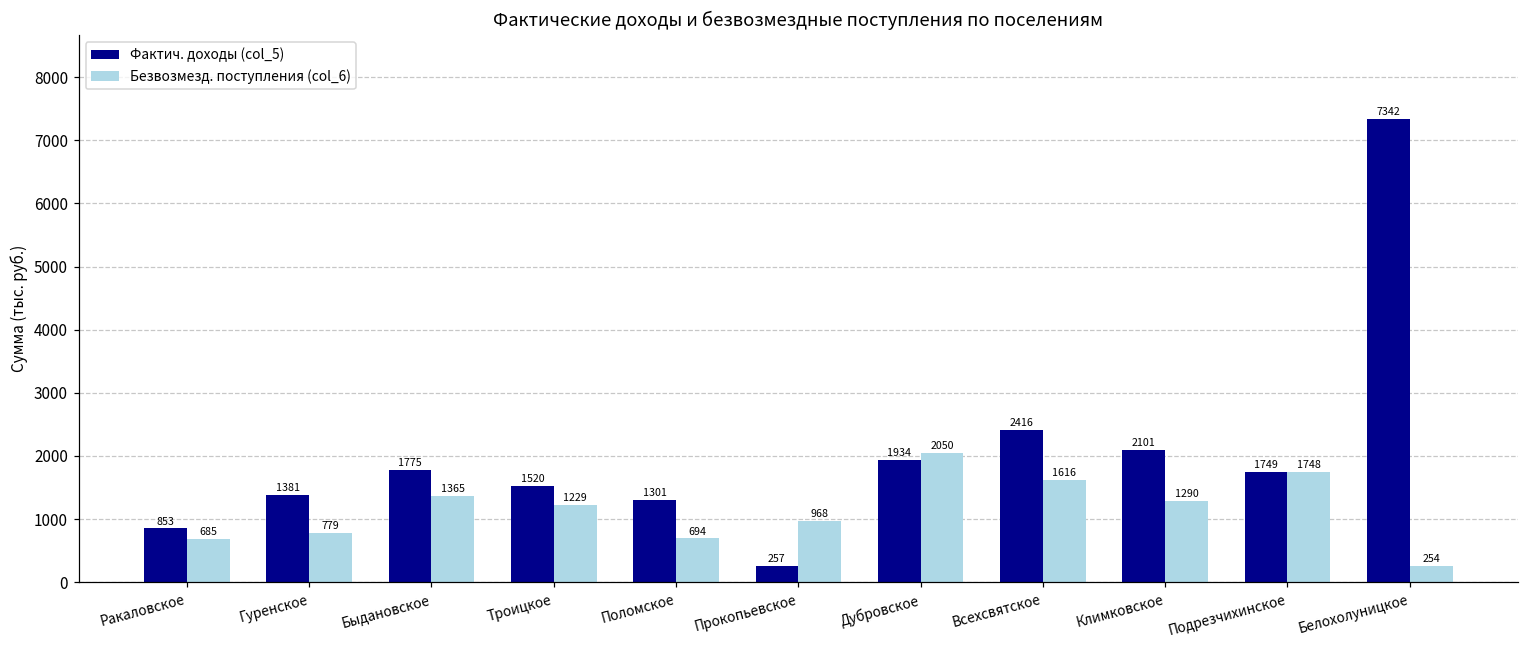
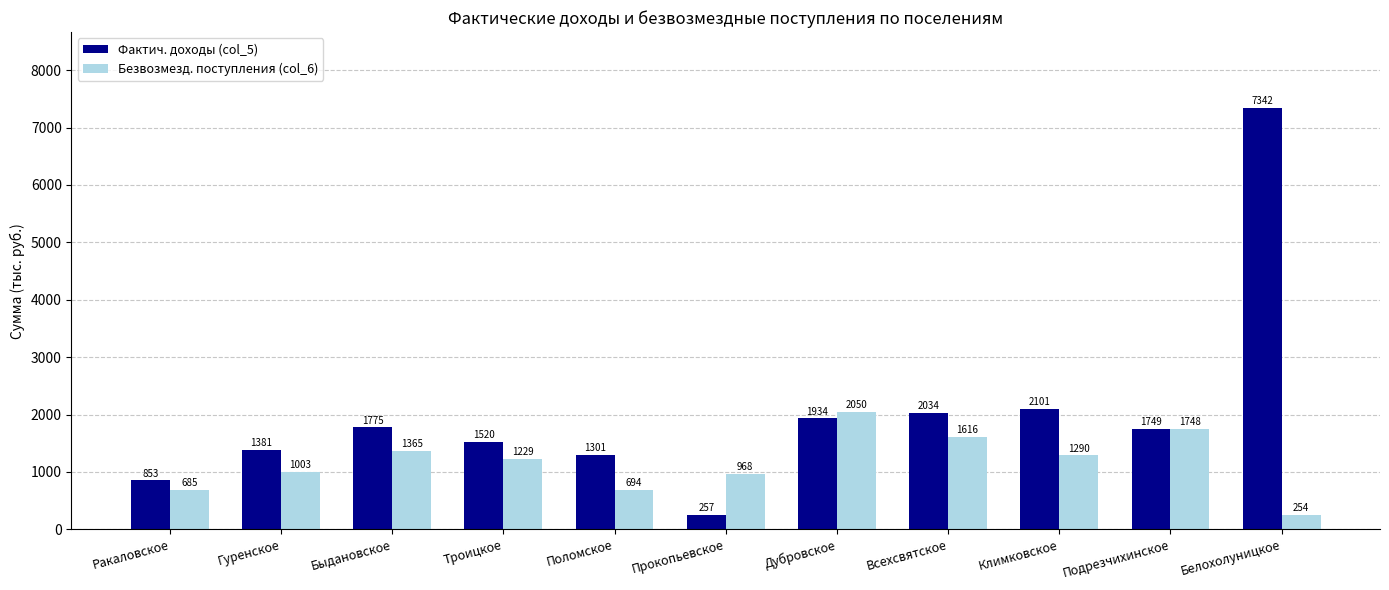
Безвозмезд. поступления (col_6), Гуренское: 779 -> 1003
Фактич. доходы (col_5), Всехсвятское: 2416 -> 2034
